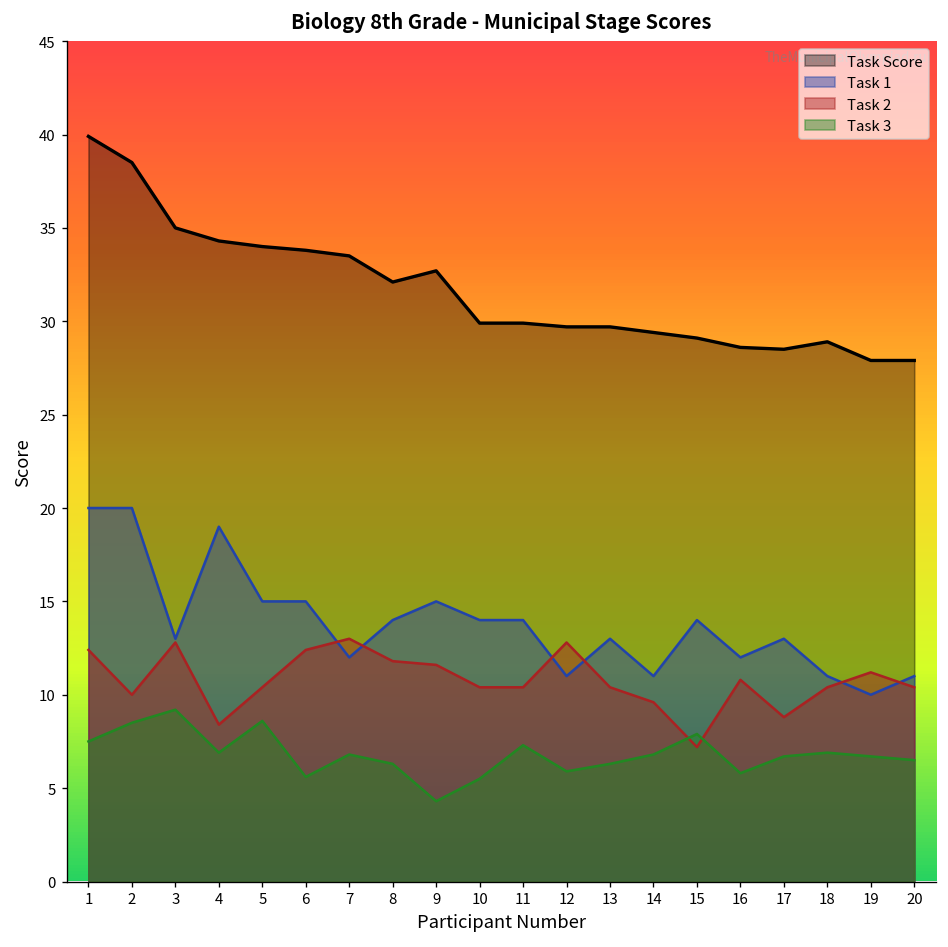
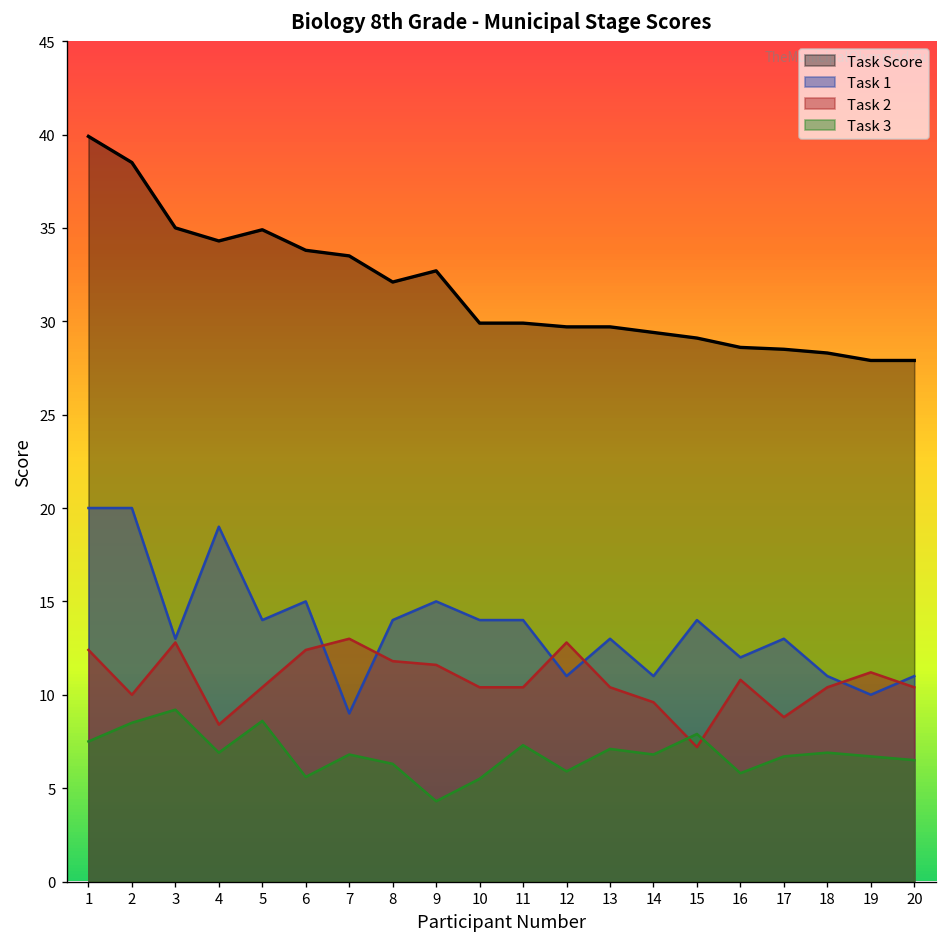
Task Score, 5: 34.0 -> 34.9
Task 1, 5: 15 -> 14
Task 1, 7: 12 -> 9
Task 3, 13: 6.3 -> 7.1
Task Score, 18: 28.9 -> 28.3
